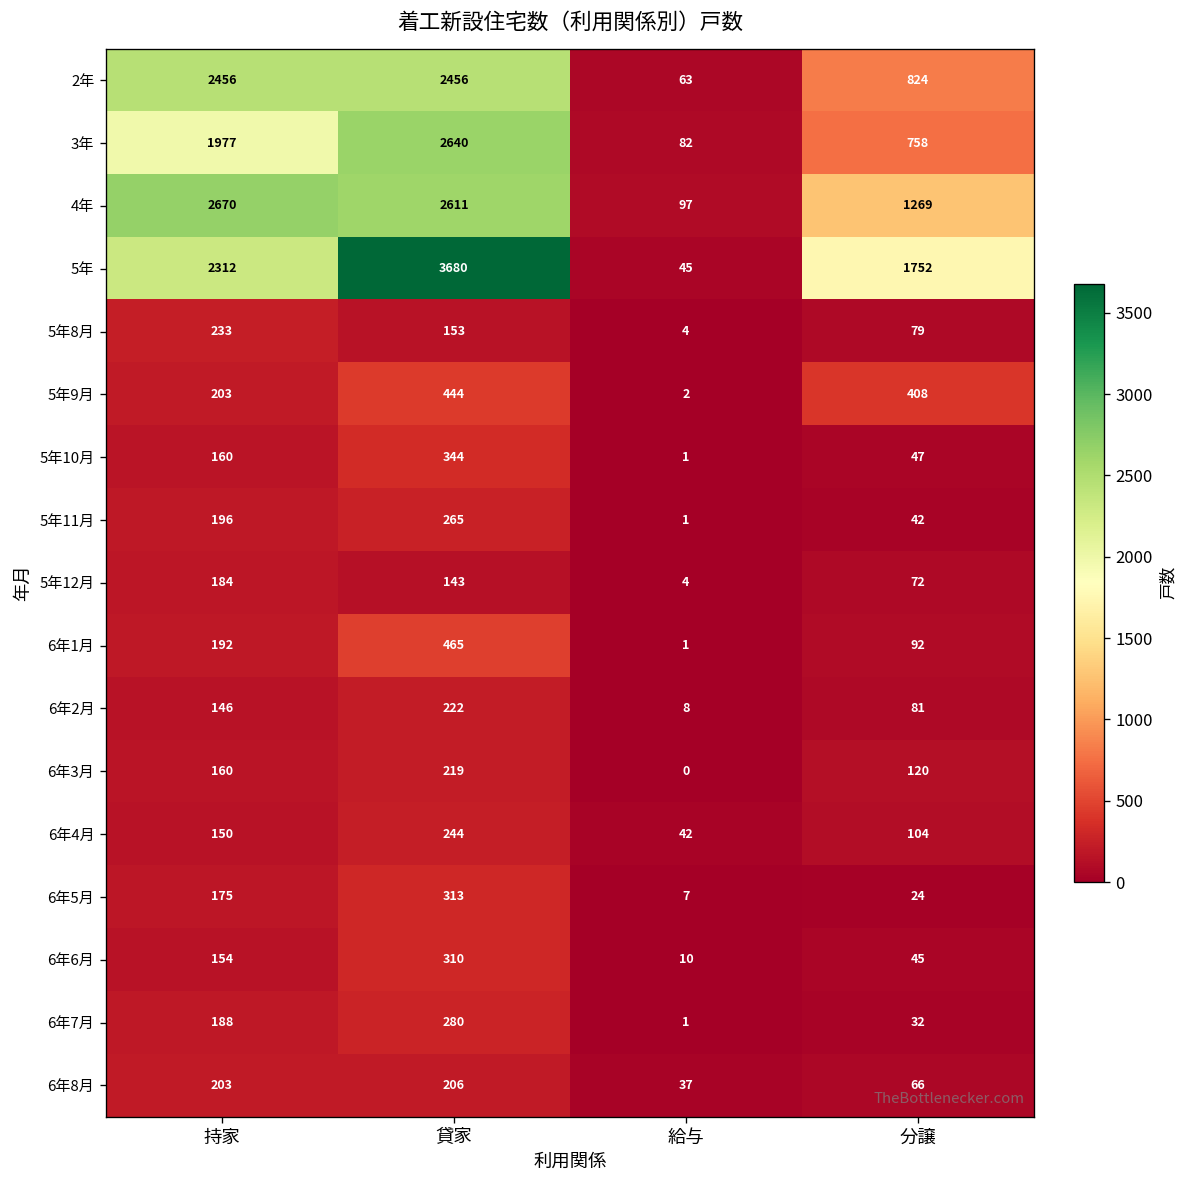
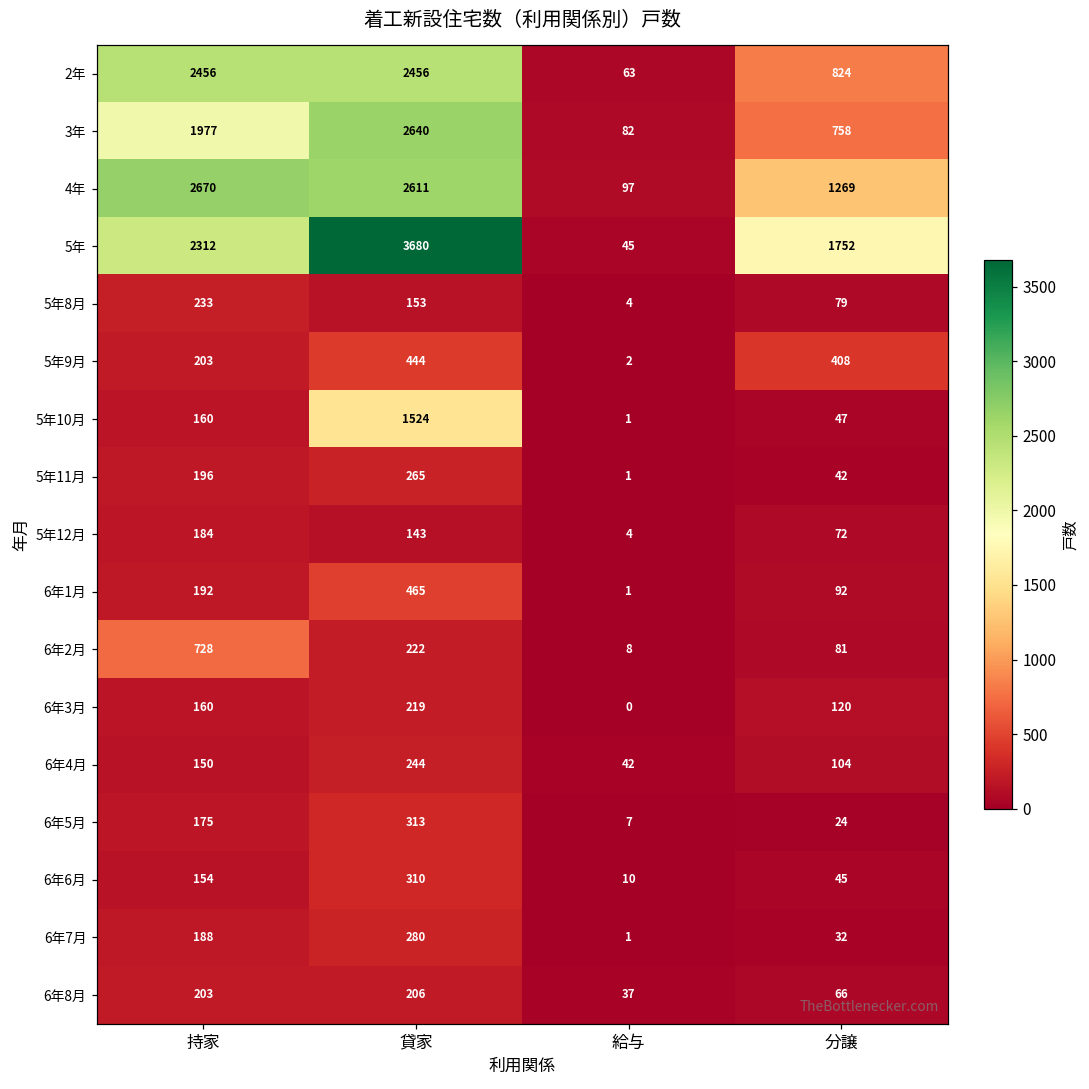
5年10月, 貸家: 344 -> 1524
6年2月, 持家: 146 -> 728
